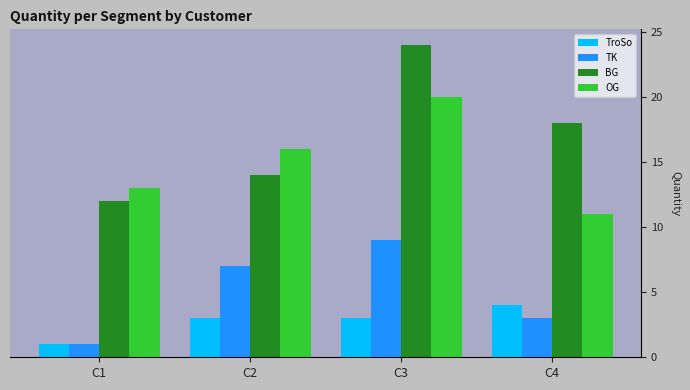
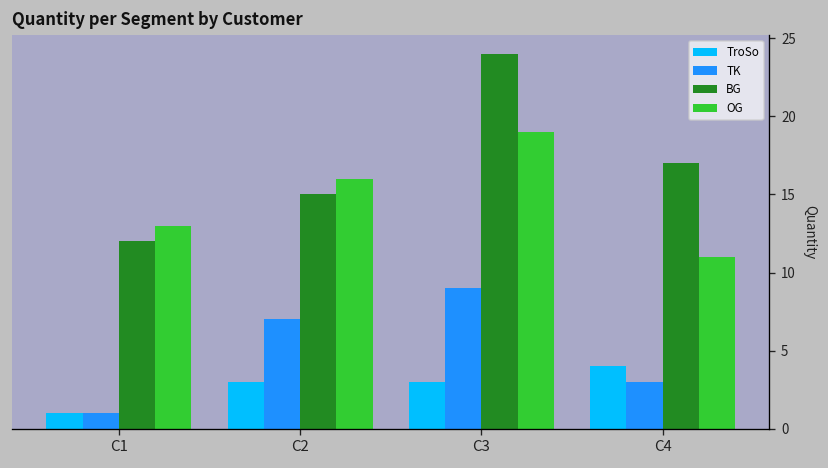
BG, C2: 14 -> 15
OG, C3: 20 -> 19
BG, C4: 18 -> 17
